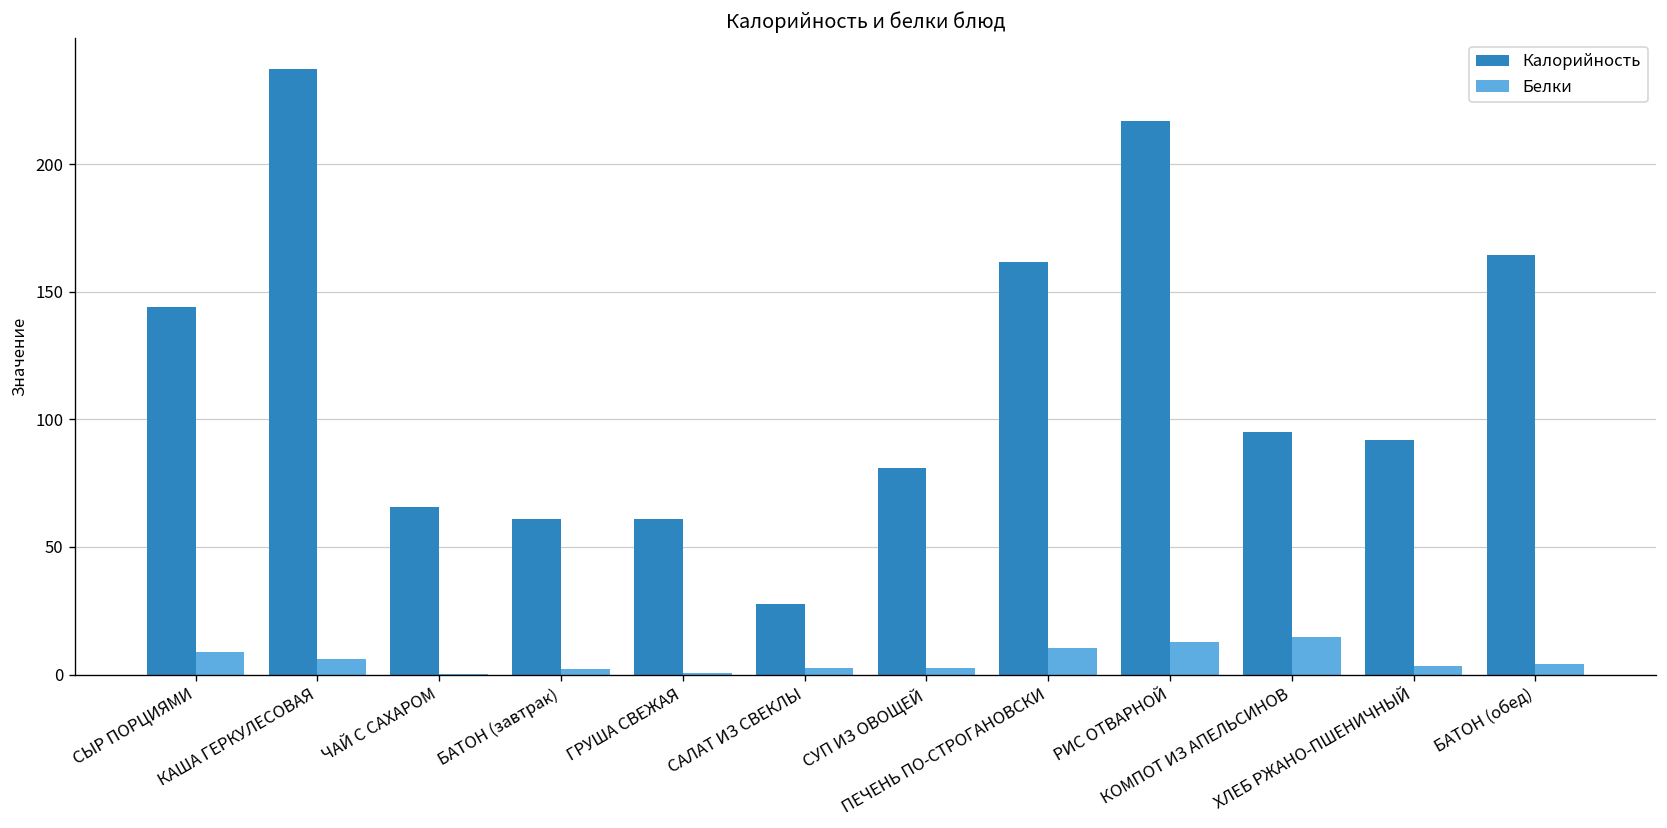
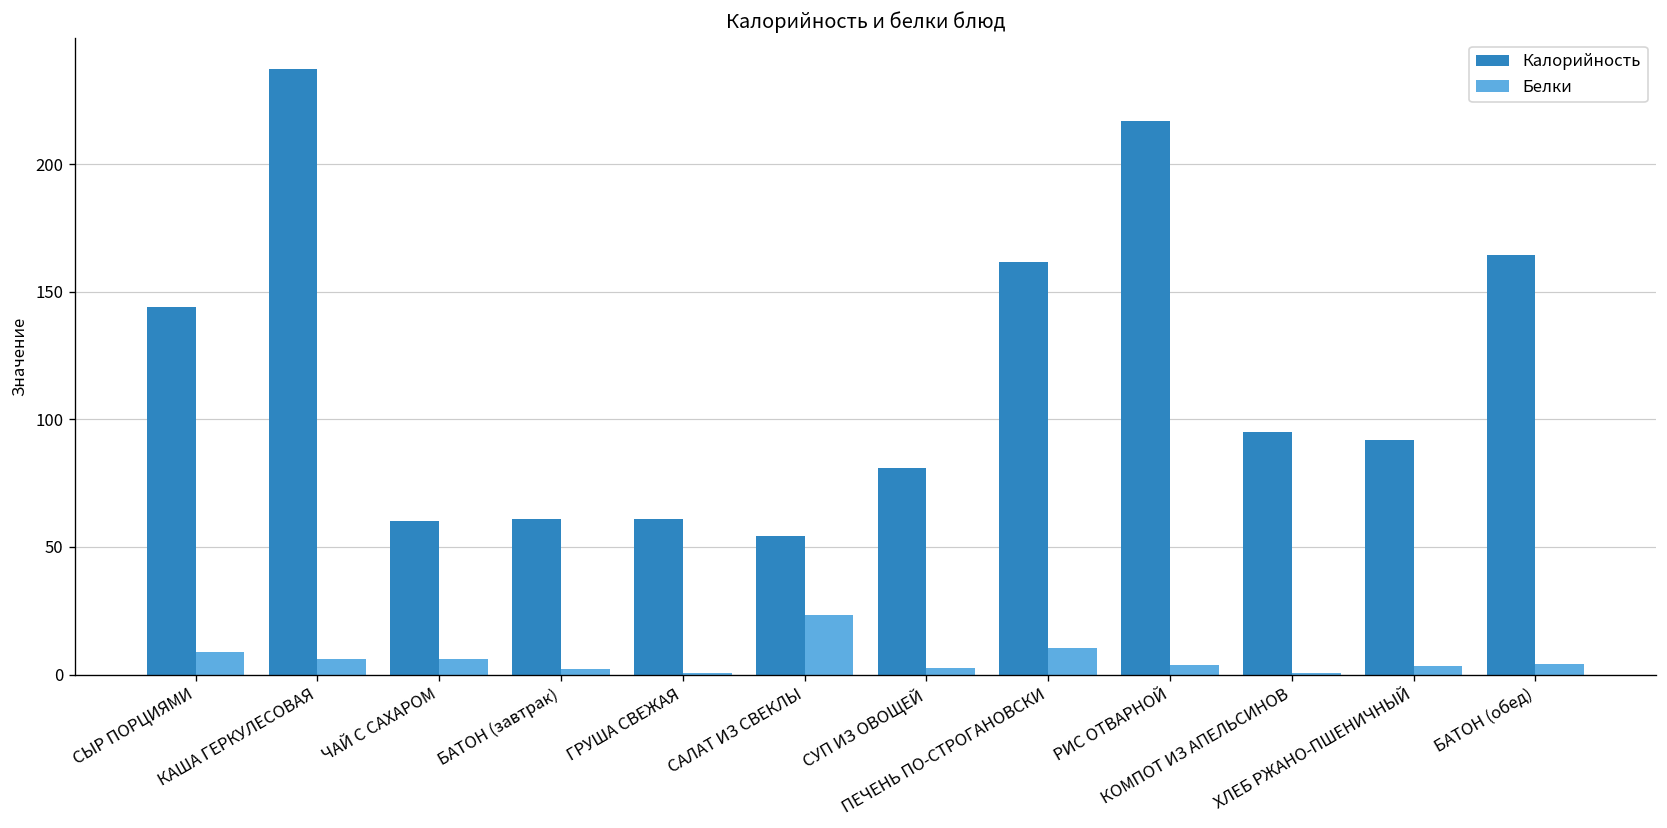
Калорийность, ЧАЙ С САХАРОМ: 66 -> 60
Белки, ЧАЙ С САХАРОМ: 0 -> 6
Калорийность, САЛАТ ИЗ СВЕКЛЫ: 28 -> 54
Белки, САЛАТ ИЗ СВЕКЛЫ: 3 -> 23
Белки, РИС ОТВАРНОЙ: 13 -> 4
Белки, КОМПОТ ИЗ АПЕЛЬСИНОВ: 15 -> 1
